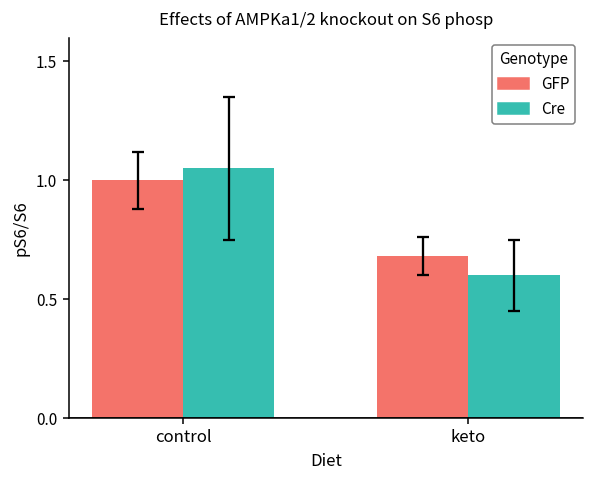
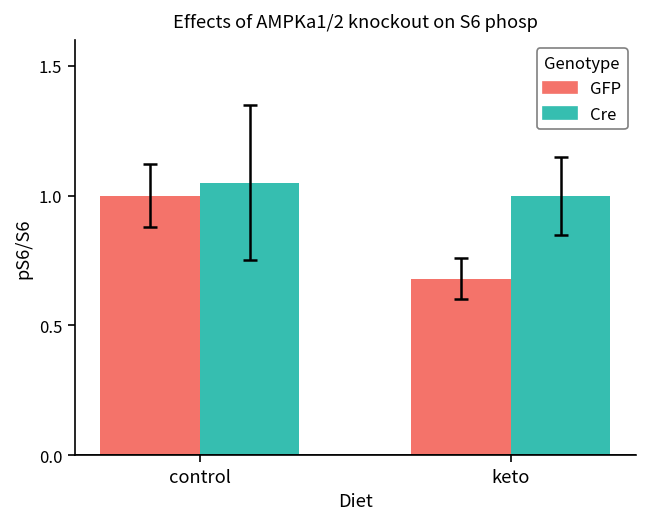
Cre, keto: 0.6 -> 1.0
